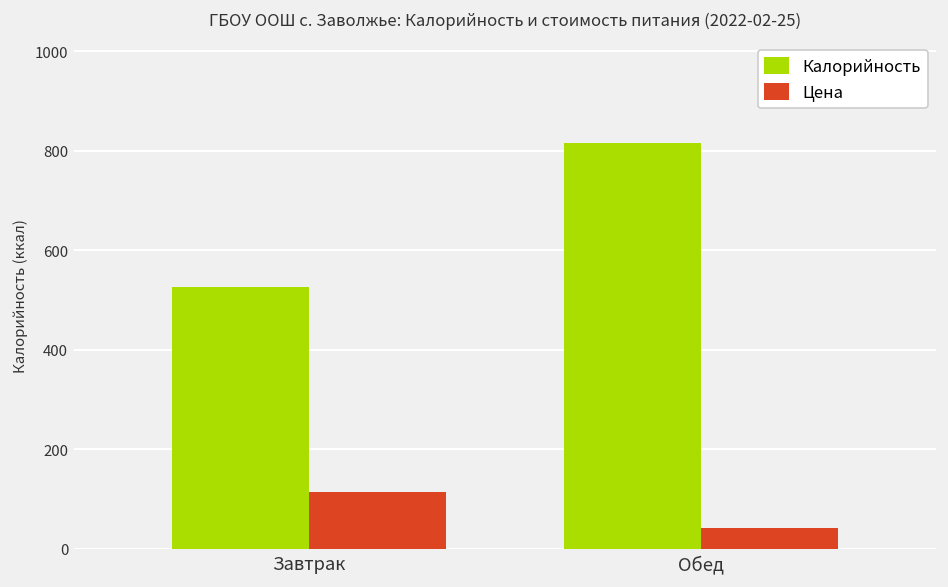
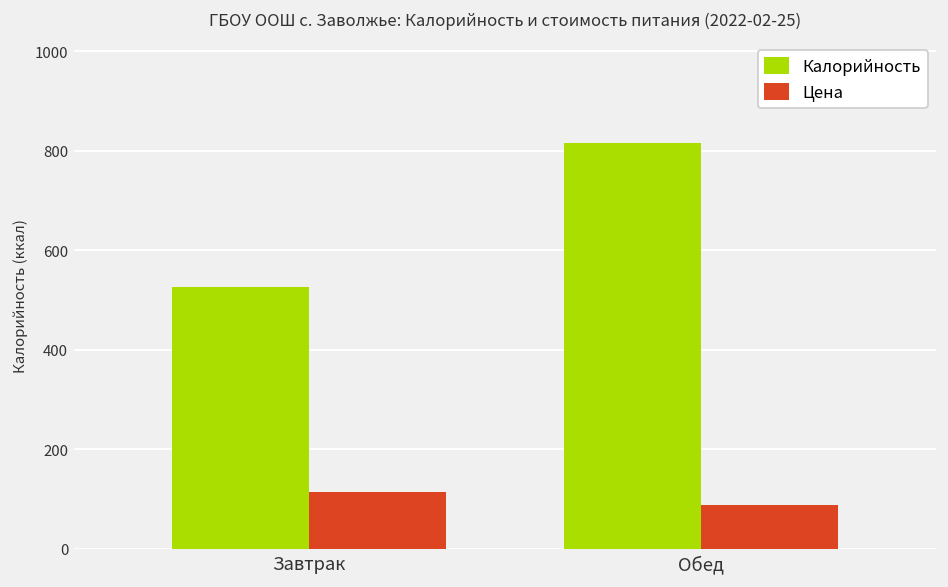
Цена, Обед: 40 -> 90
